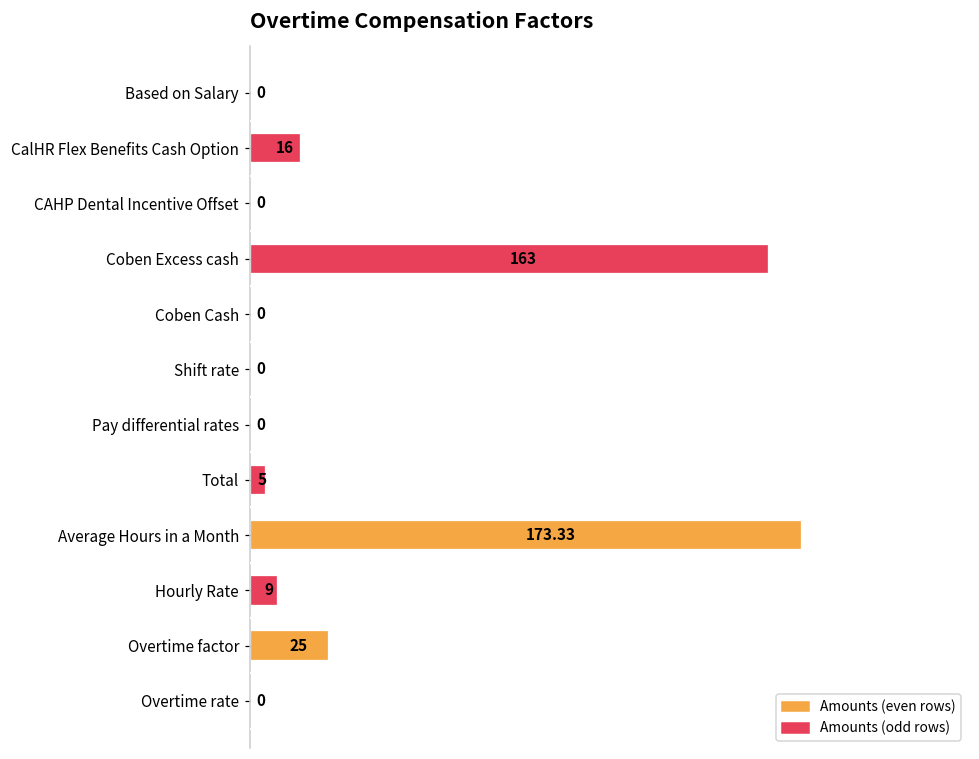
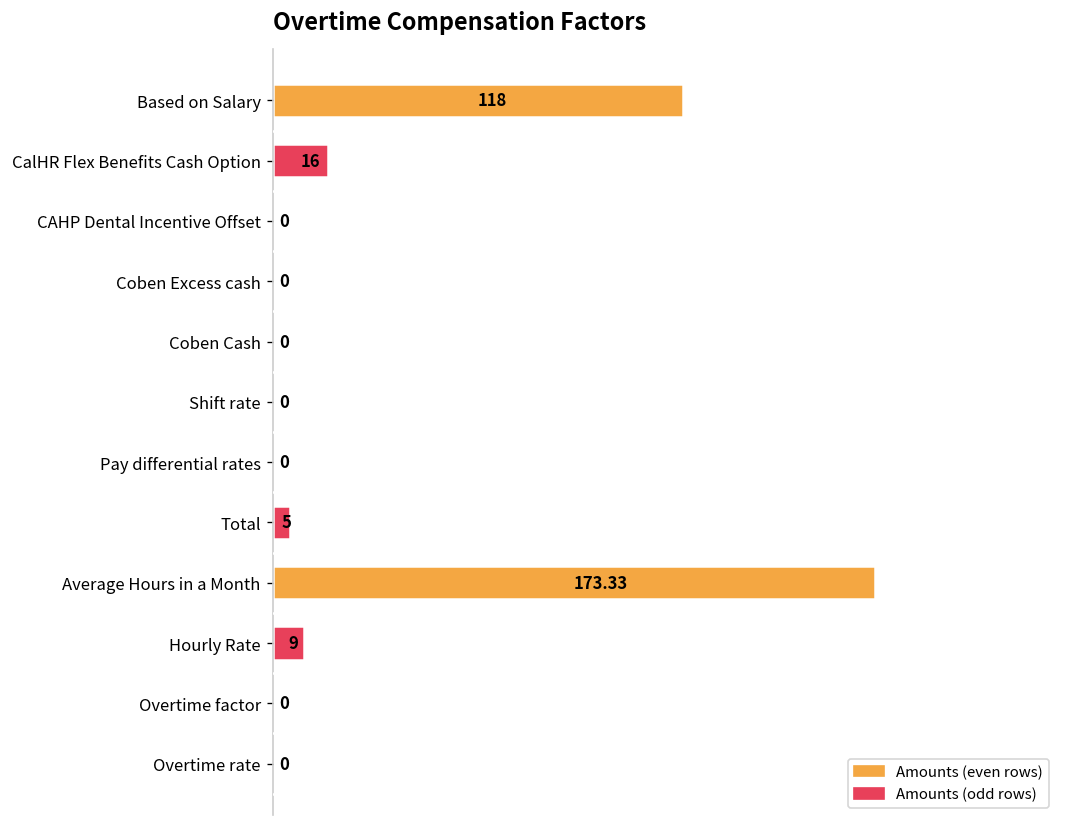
Based on Salary: 0 -> 118
Coben Excess cash: 163 -> 0
Overtime factor: 25 -> 0
